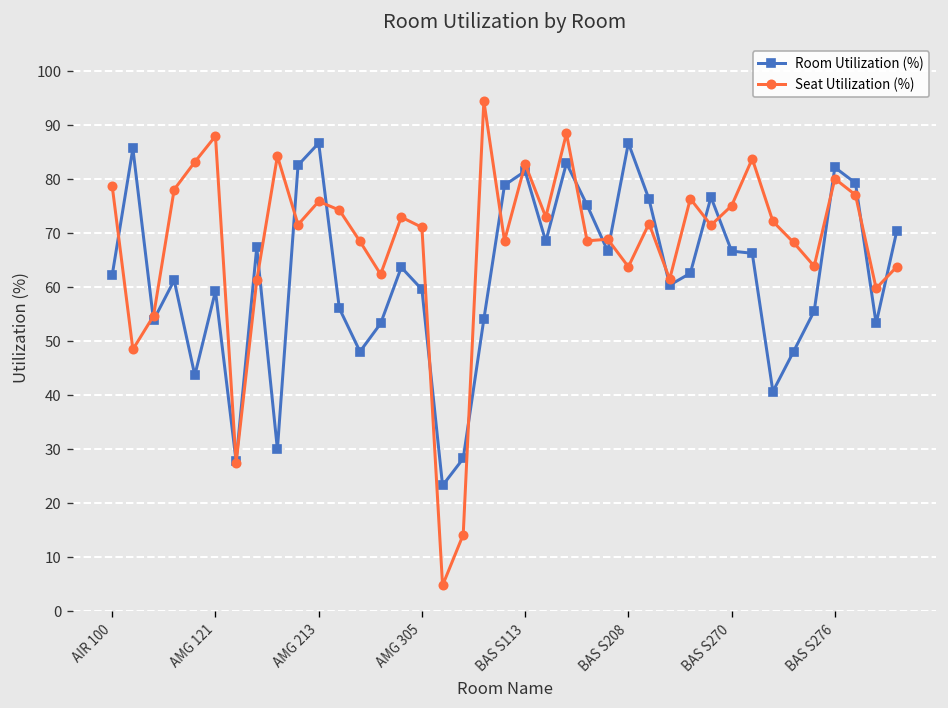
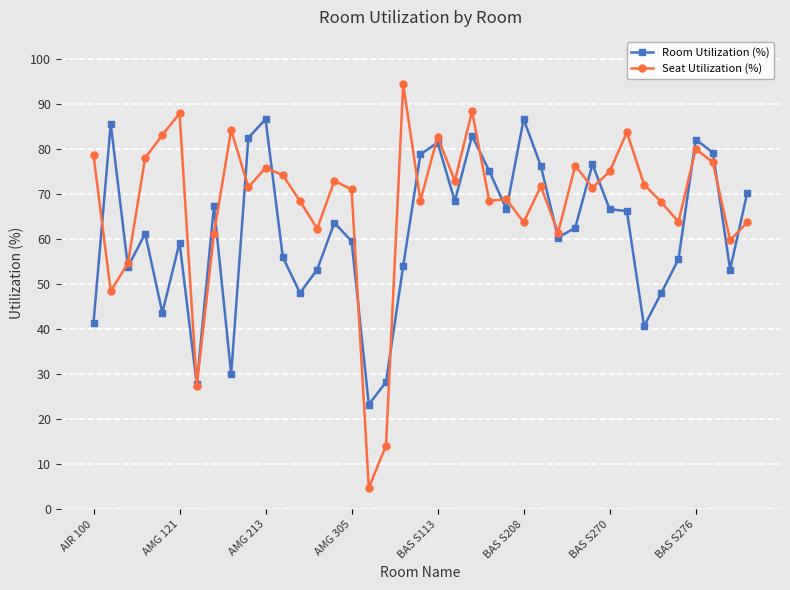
Room Utilization (%), AIR 100: 62 -> 42
